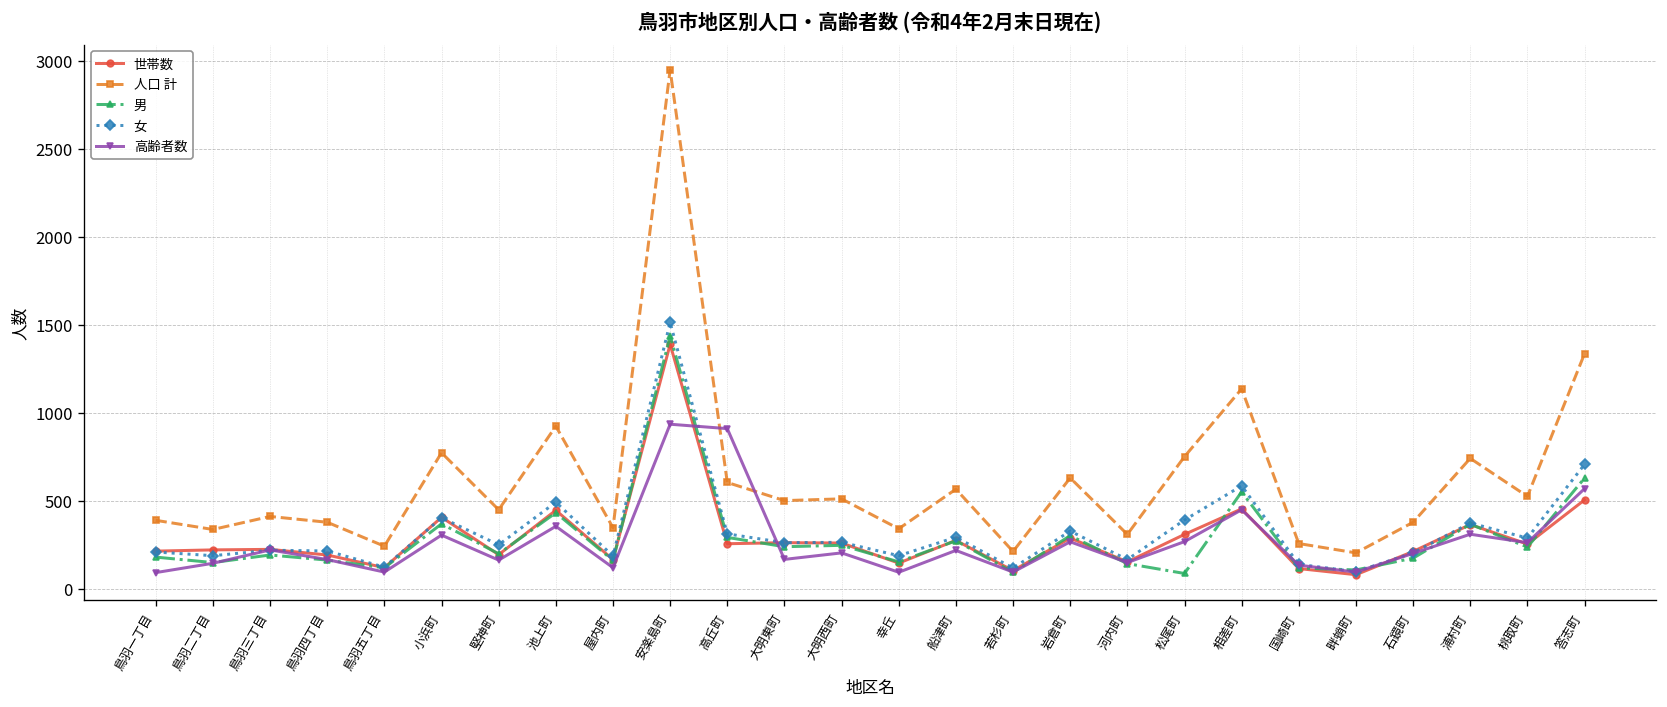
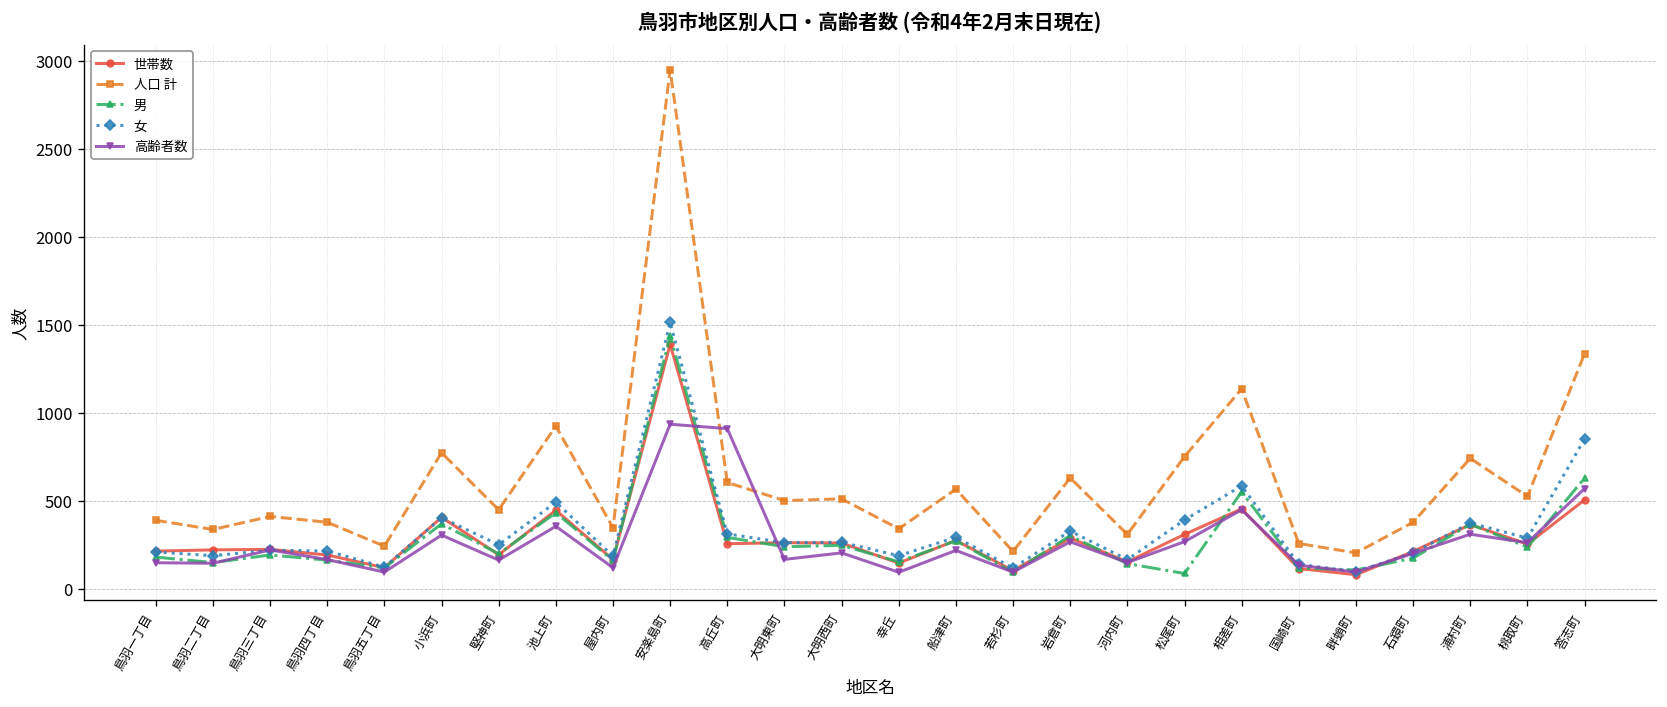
高齢者数, 鳥羽一丁目: 90 -> 150
女, 答志町: 710 -> 850
